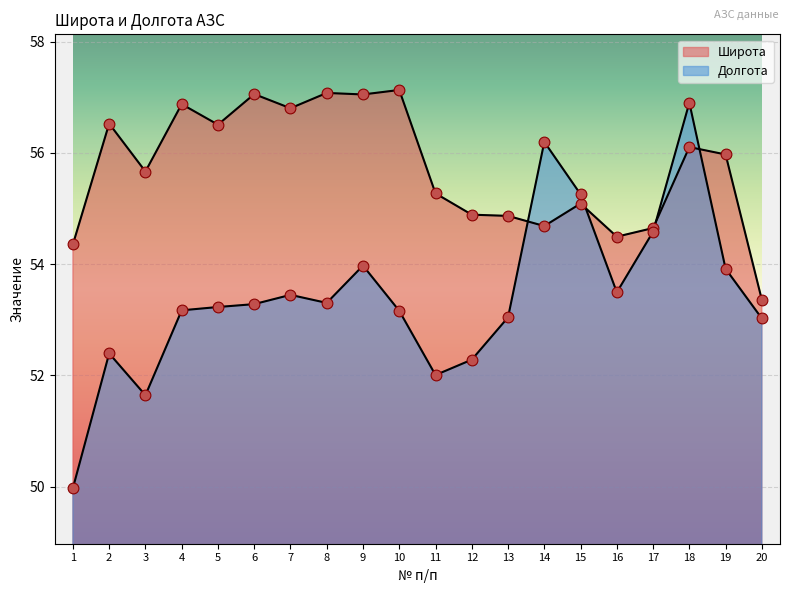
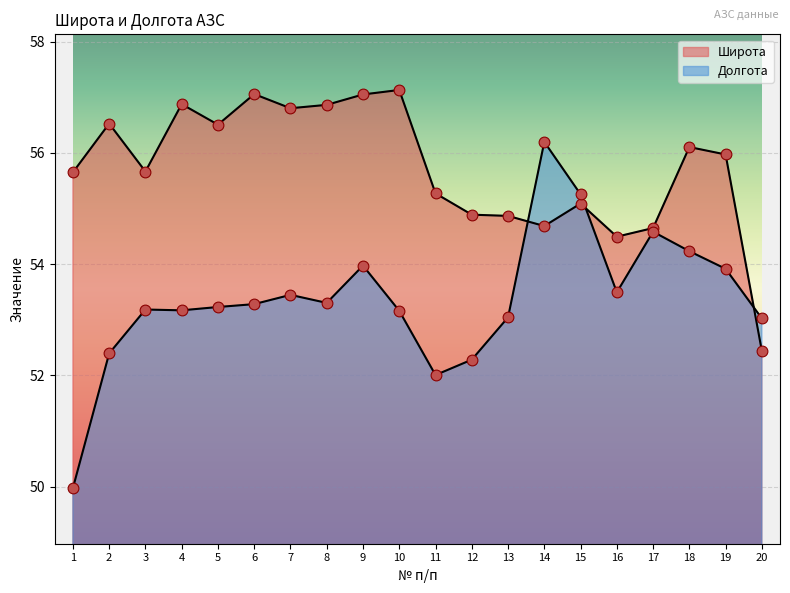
Широта, 1: 54.4 -> 55.7
Долгота, 3: 51.6 -> 53.2
Широта, 8: 57.1 -> 56.9
Долгота, 18: 56.9 -> 54.2
Широта, 20: 53.4 -> 52.4
